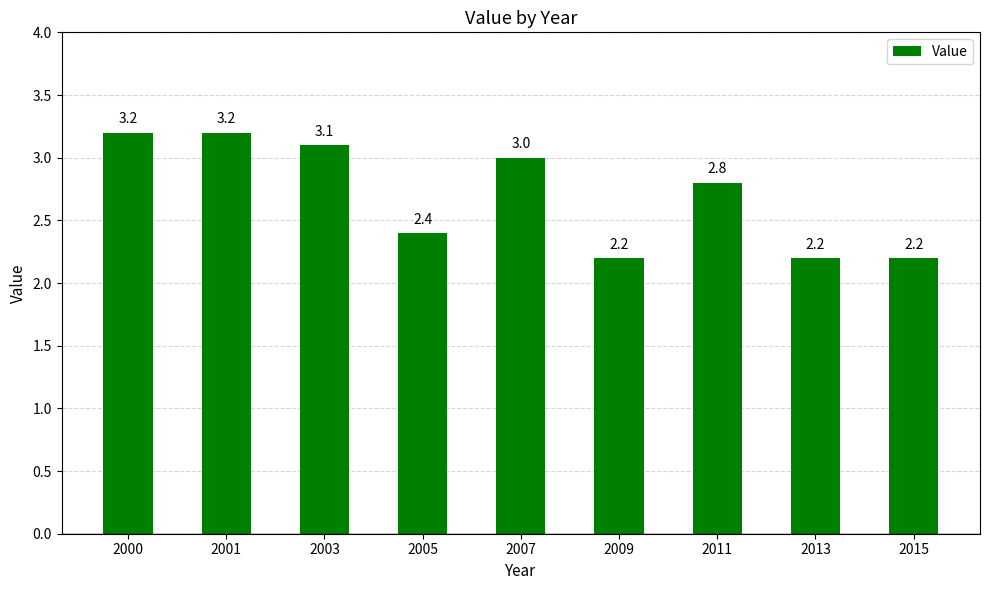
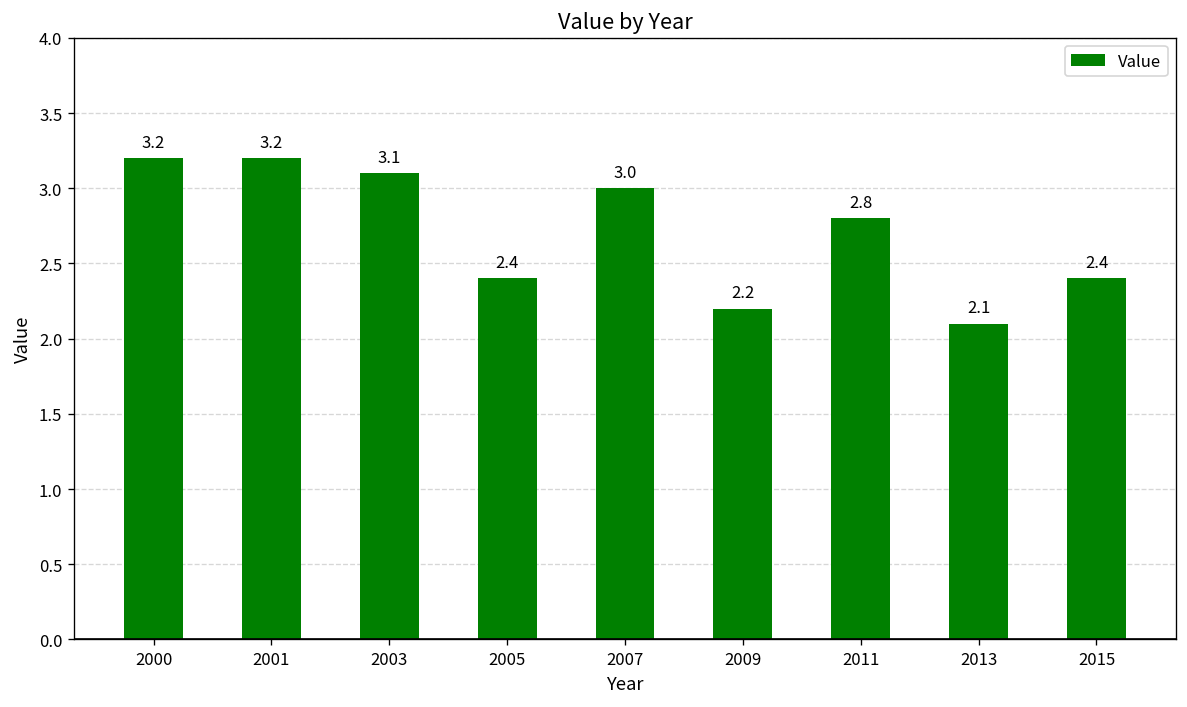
2013: 2.2 -> 2.1
2015: 2.2 -> 2.4
